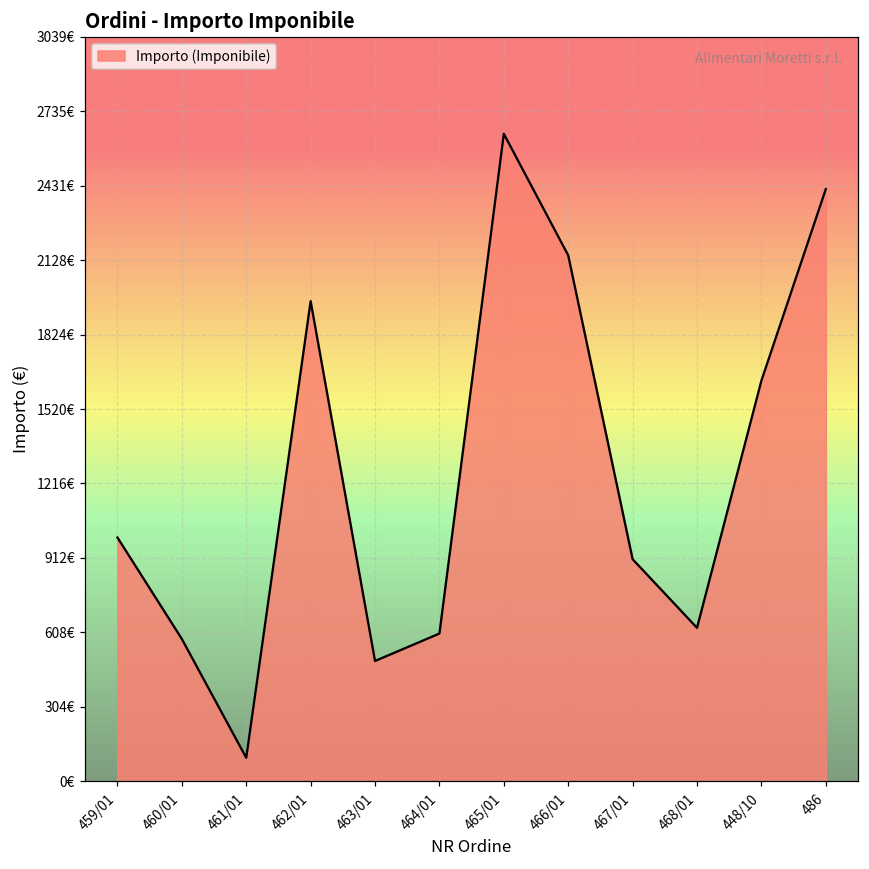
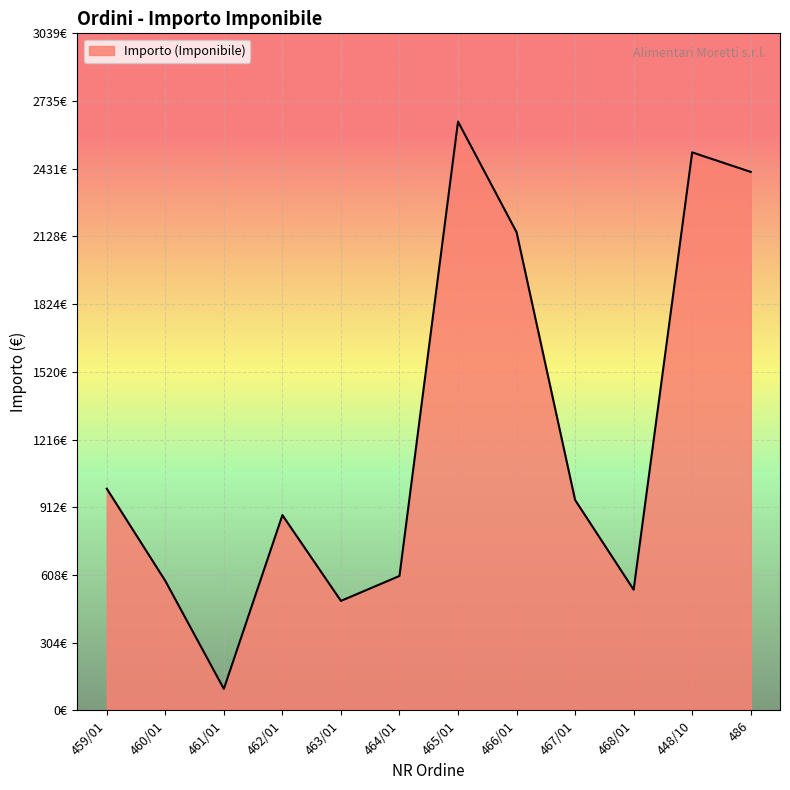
462/01: 1960€ -> 880€
467/01: 910€ -> 940€
468/01: 630€ -> 540€
448/10: 1640€ -> 2500€
